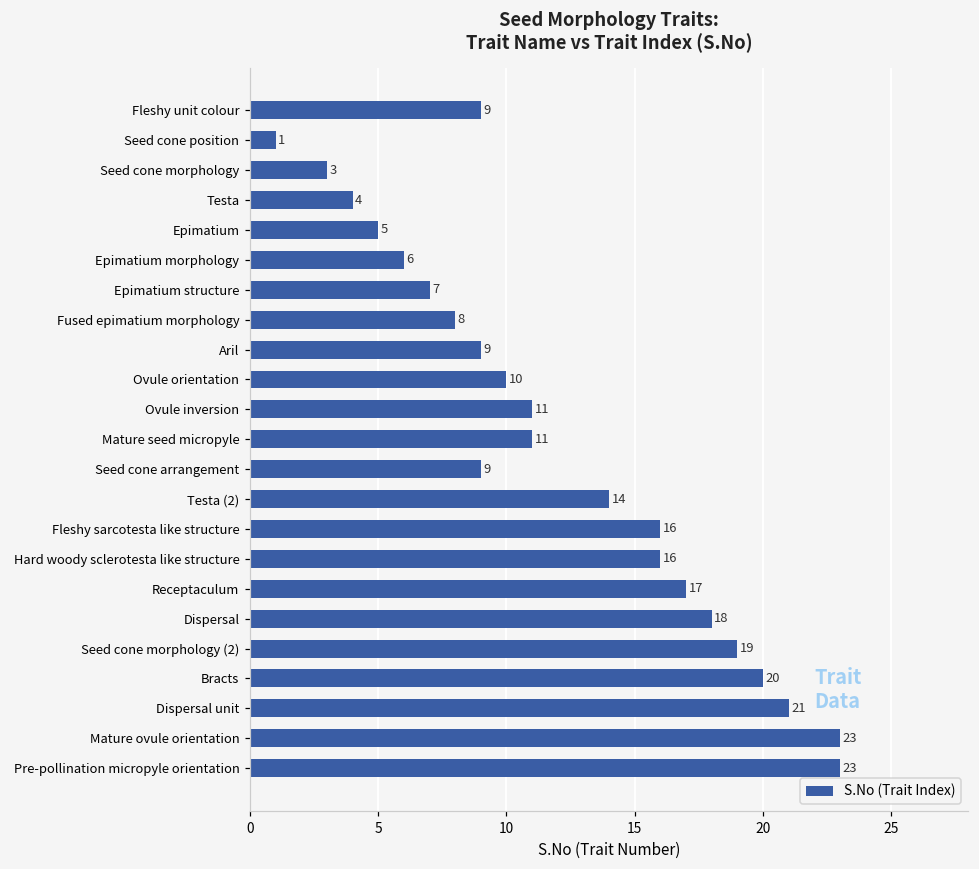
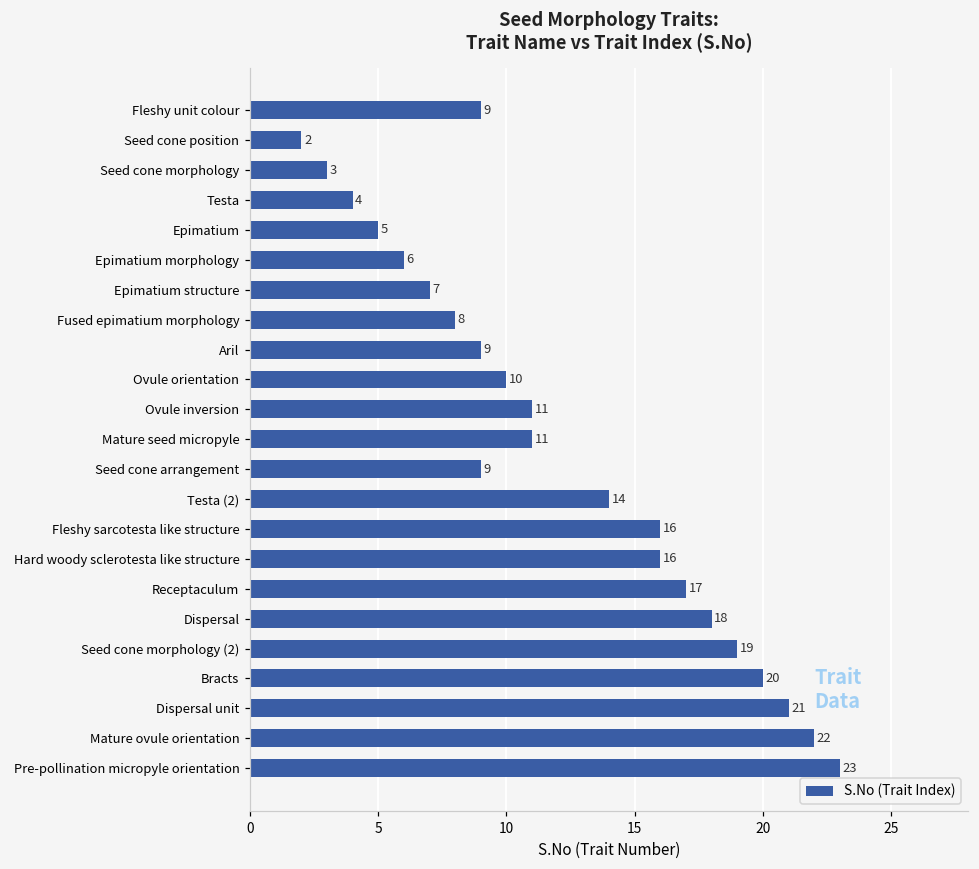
Seed cone position: 1 -> 2
Mature ovule orientation: 23 -> 22
